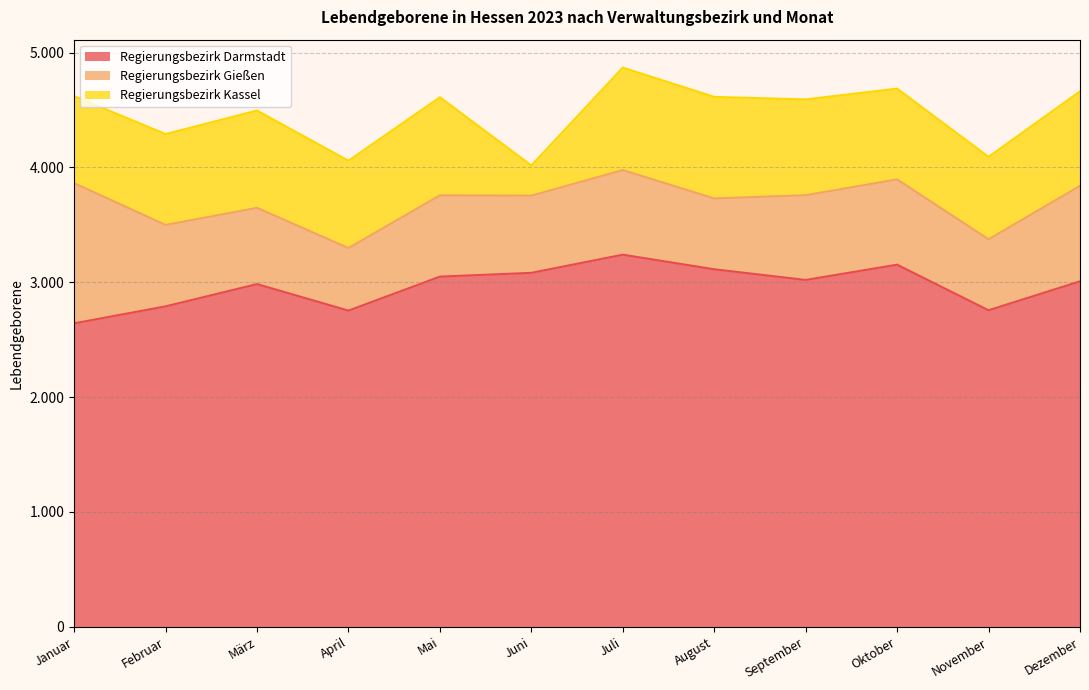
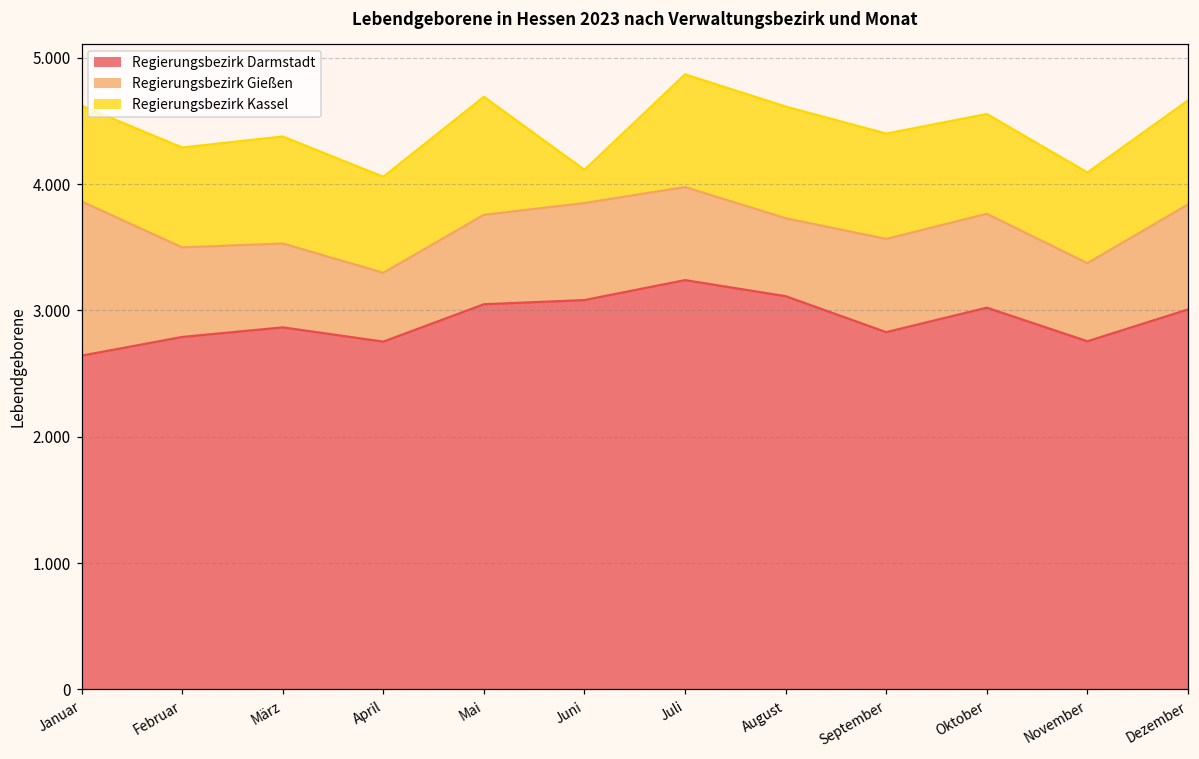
Regierungsbezirk Darmstadt, März: 2.98 -> 2.87
Regierungsbezirk Kassel, Mai: 0.85 -> 0.93
Regierungsbezirk Gießen, Juni: 0.67 -> 0.77
Regierungsbezirk Darmstadt, September: 3.02 -> 2.83
Regierungsbezirk Darmstadt, Oktober: 3.15 -> 3.02
